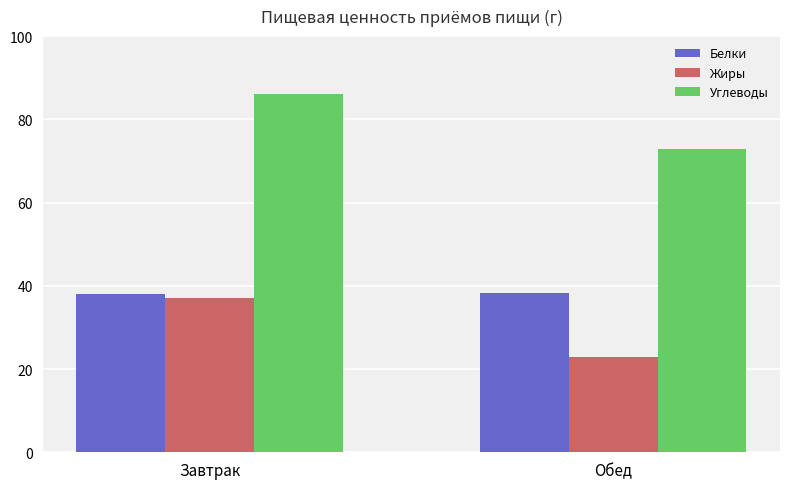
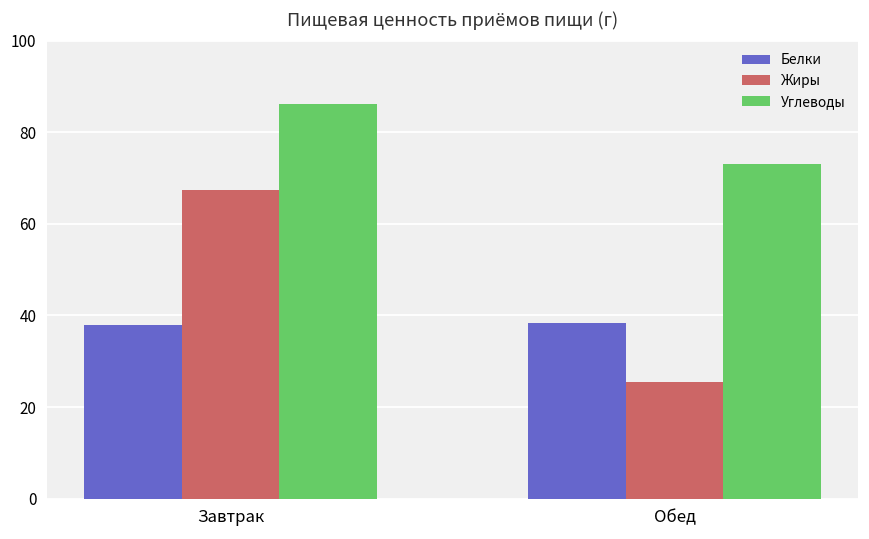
Жиры, Завтрак: 37 -> 67
Жиры, Обед: 23 -> 25
